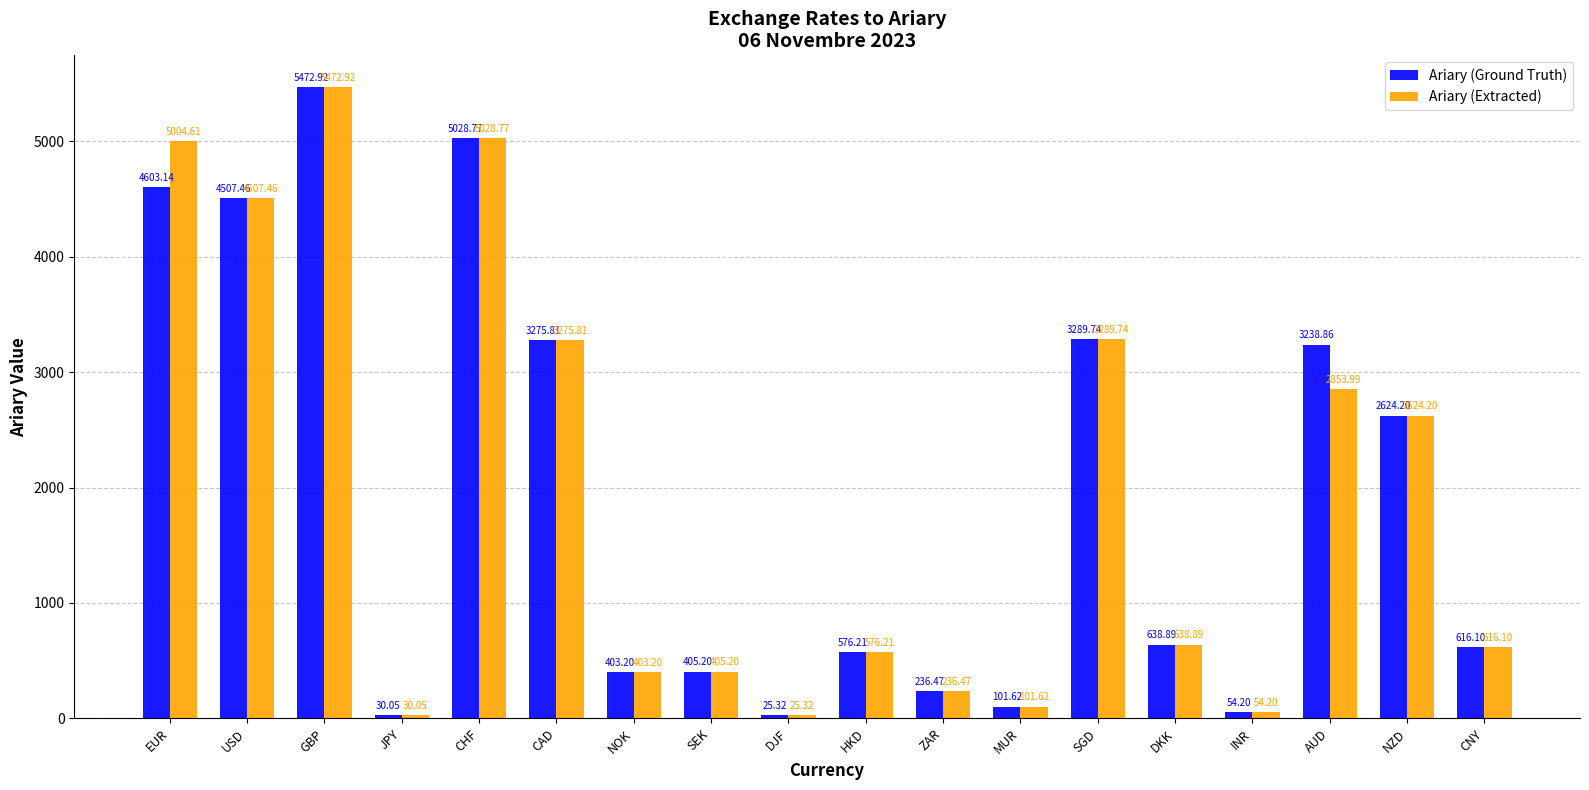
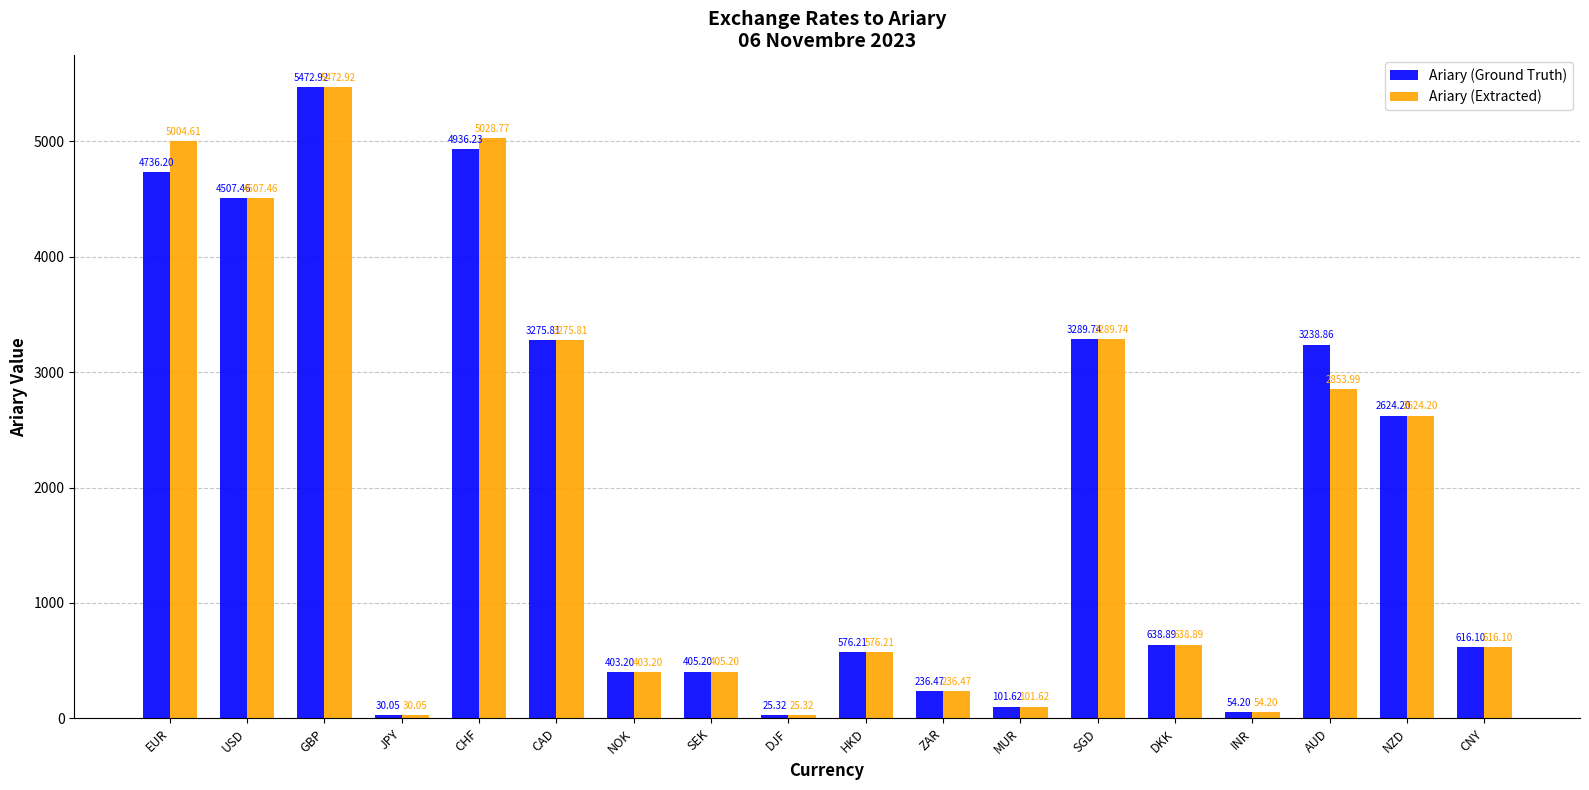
Ariary (Ground Truth), EUR: 4603.14 -> 4736.20
Ariary (Ground Truth), CHF: 5028.77 -> 4936.23
